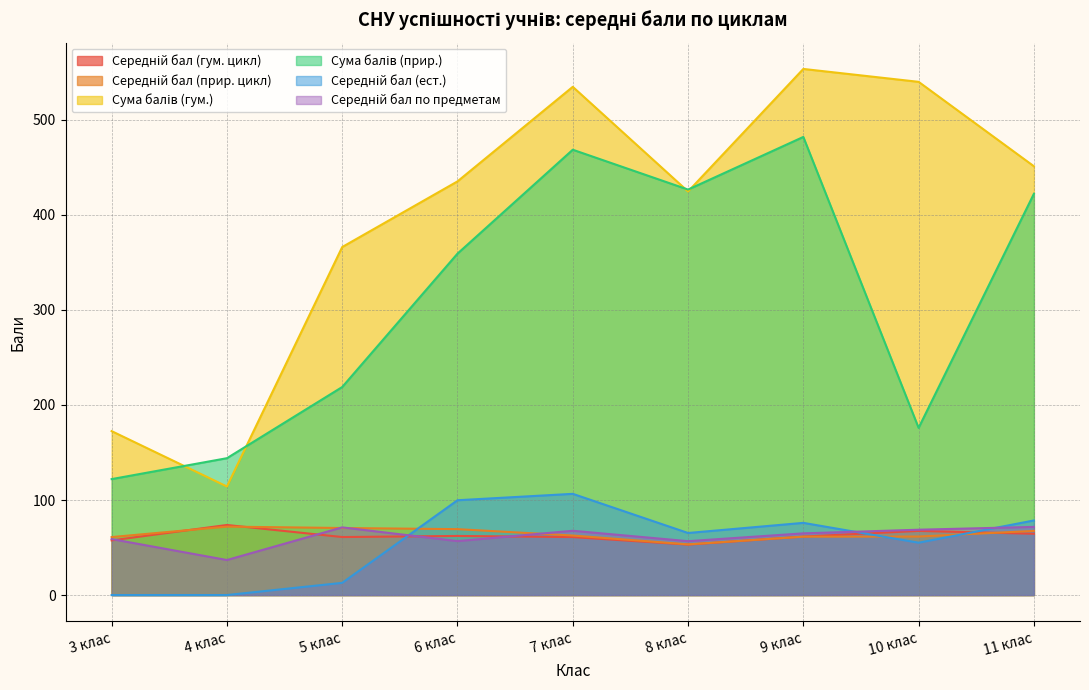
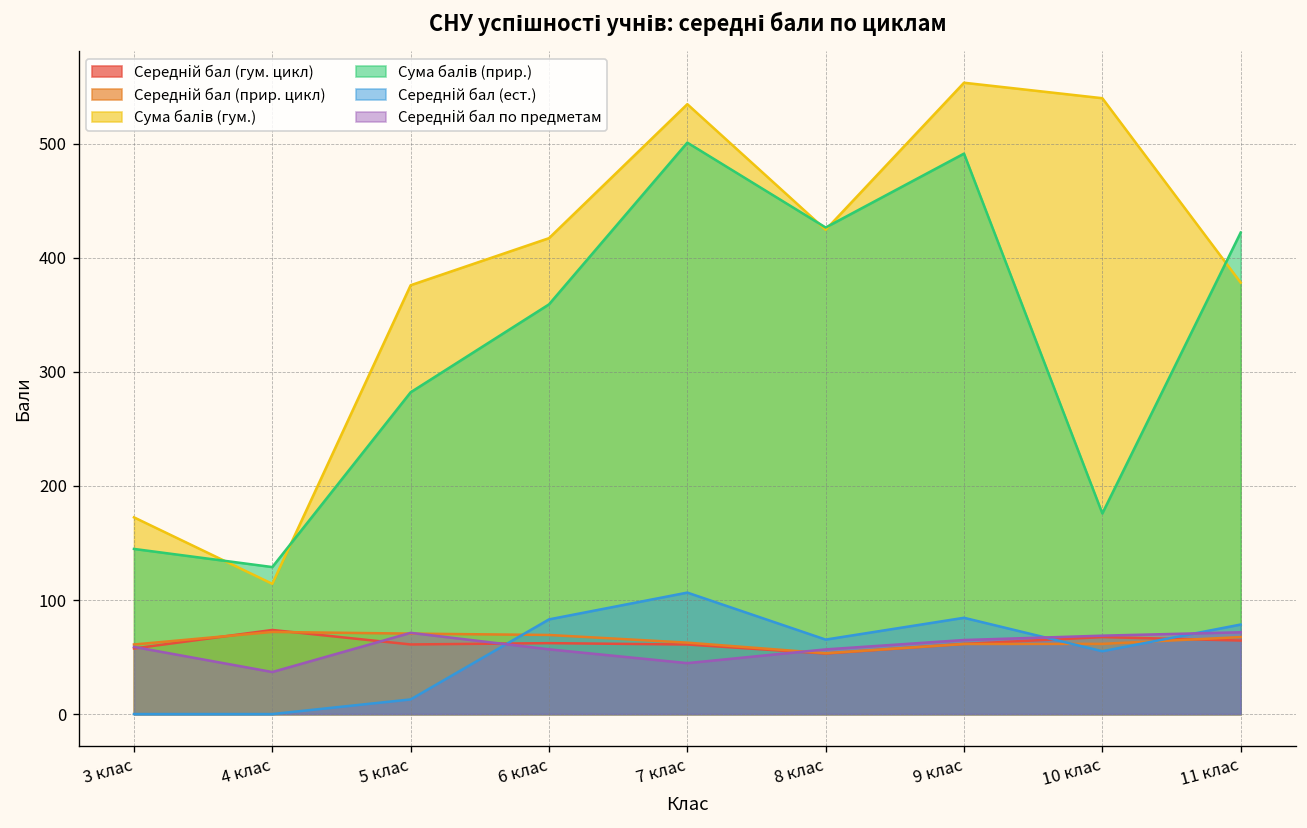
Сума балів (прир.), 3 клас: 120 -> 140
Сума балів (прир.), 4 клас: 140 -> 130
Сума балів (гум.), 5 клас: 370 -> 380
Сума балів (прир.), 5 клас: 220 -> 280
Сума балів (гум.), 6 клас: 440 -> 420
Середній бал (ест.), 6 клас: 100 -> 80
Сума балів (прир.), 7 клас: 470 -> 500
Середній бал по предметам, 7 клас: 70 -> 40
Сума балів (прир.), 9 клас: 480 -> 490
Середній бал (ест.), 9 клас: 76 -> 84
Сума балів (гум.), 11 клас: 450 -> 380
